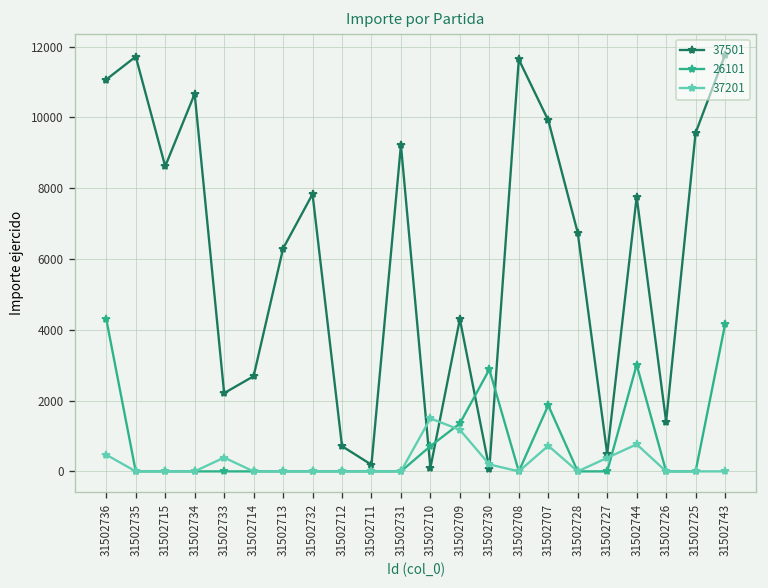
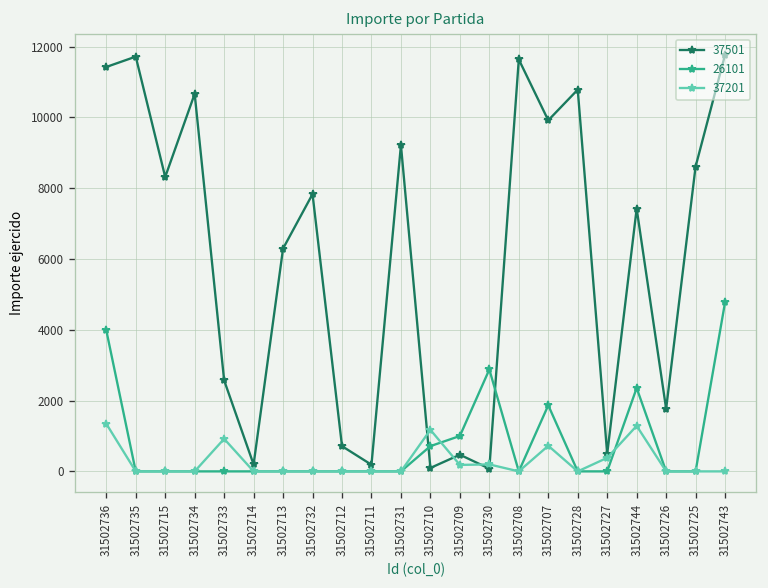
37501, 31502736: 11100 -> 11400
26101, 31502736: 4300 -> 4000
37201, 31502736: 500 -> 1300
37501, 31502715: 8600 -> 8300
37501, 31502733: 2200 -> 2600
37201, 31502733: 400 -> 900
37501, 31502714: 2700 -> 200
37201, 31502710: 1500 -> 1200
37501, 31502709: 4300 -> 500
26101, 31502709: 1400 -> 1000
37201, 31502709: 1200 -> 200
37501, 31502728: 6700 -> 10800
37501, 31502744: 7800 -> 7400
26101, 31502744: 3000 -> 2400
37201, 31502744: 800 -> 1300
37501, 31502726: 1400 -> 1800
37501, 31502725: 9600 -> 8600
26101, 31502743: 4200 -> 4800
